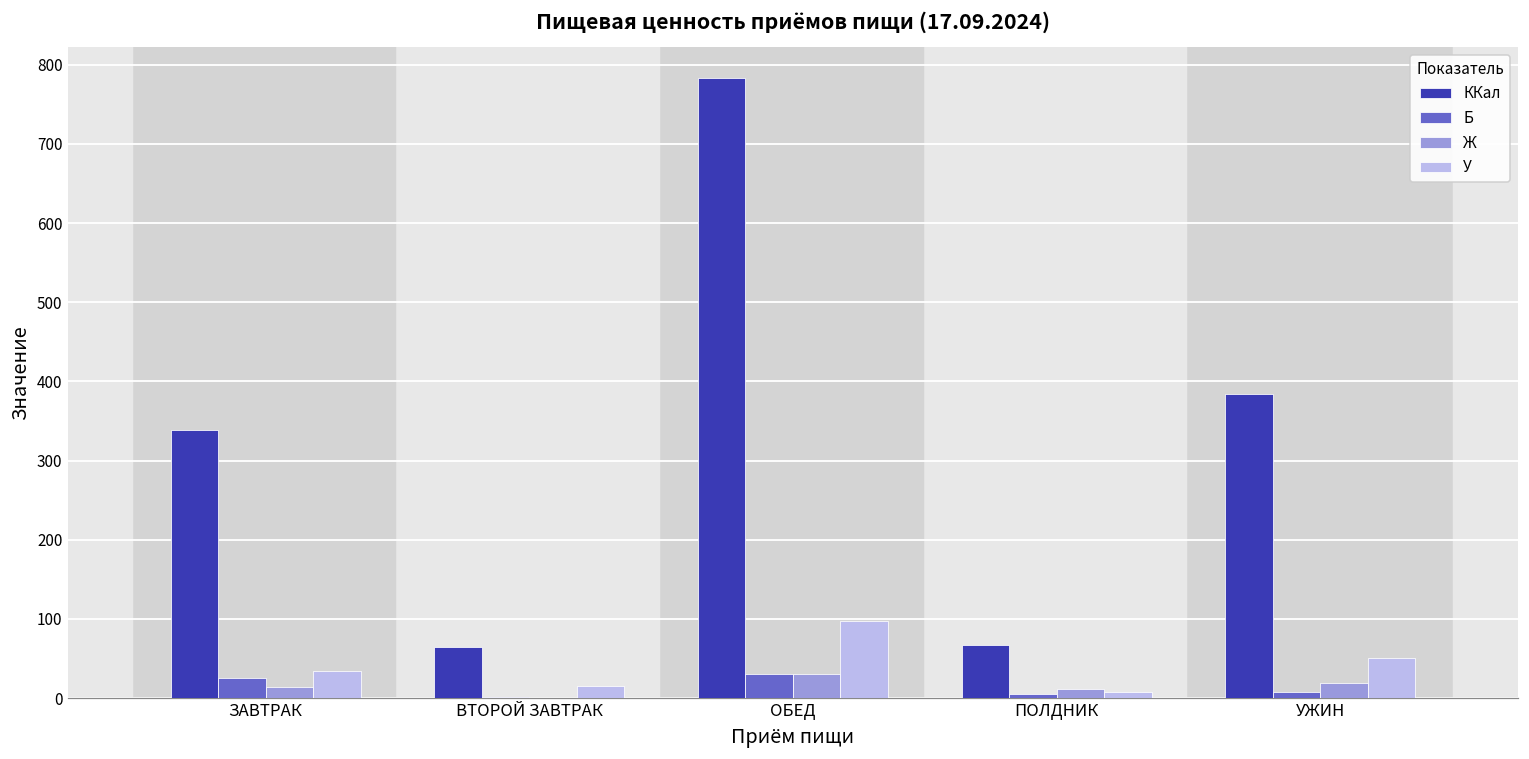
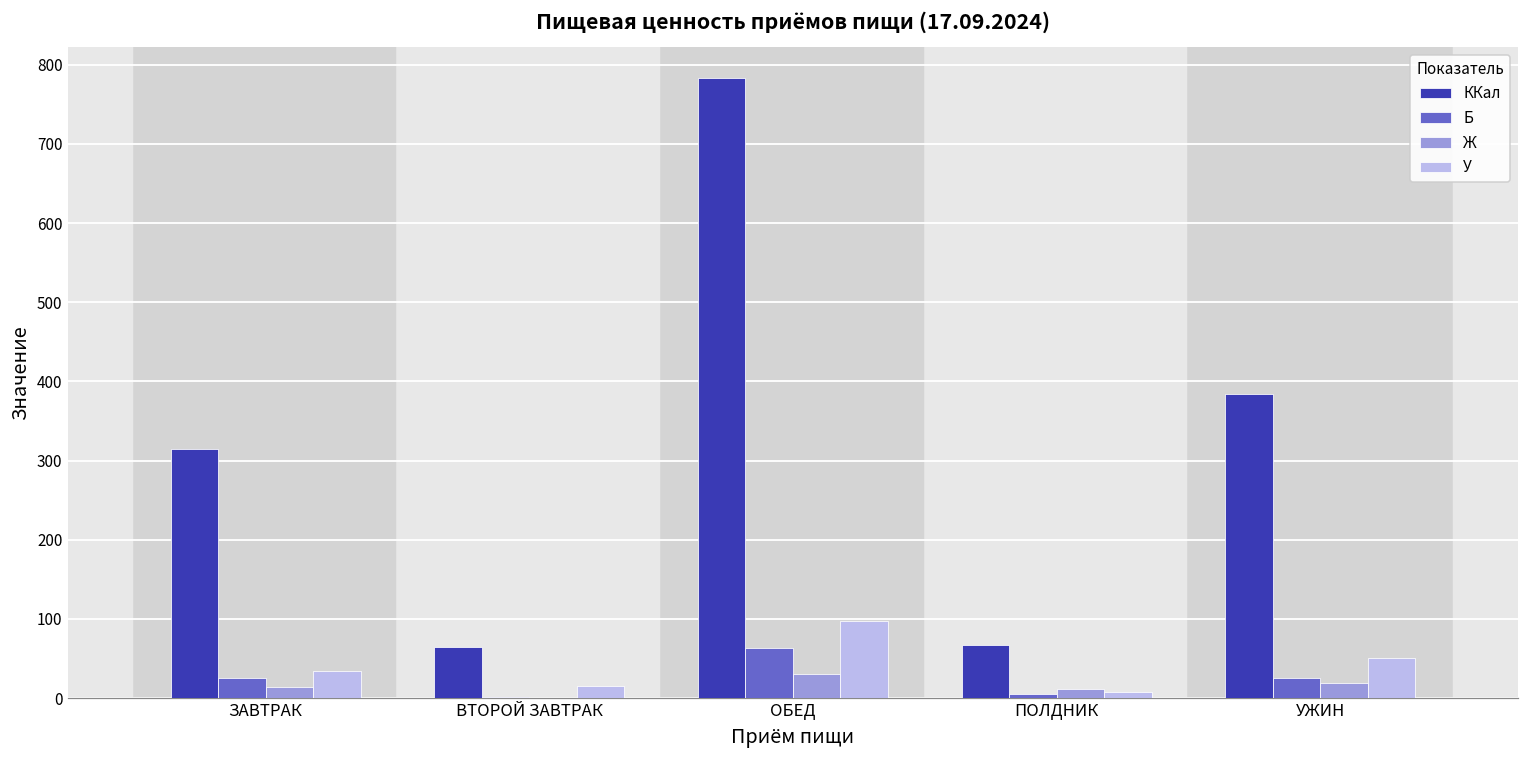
ККал, ЗАВТРАК: 340 -> 310
Б, ОБЕД: 30 -> 60
Б, УЖИН: 10 -> 20
